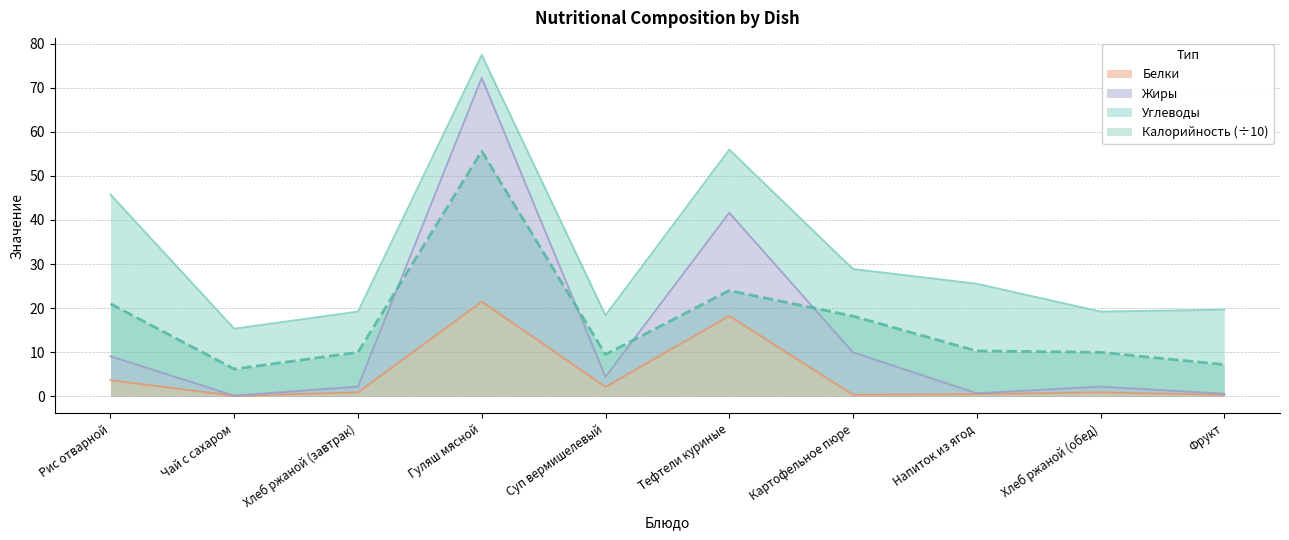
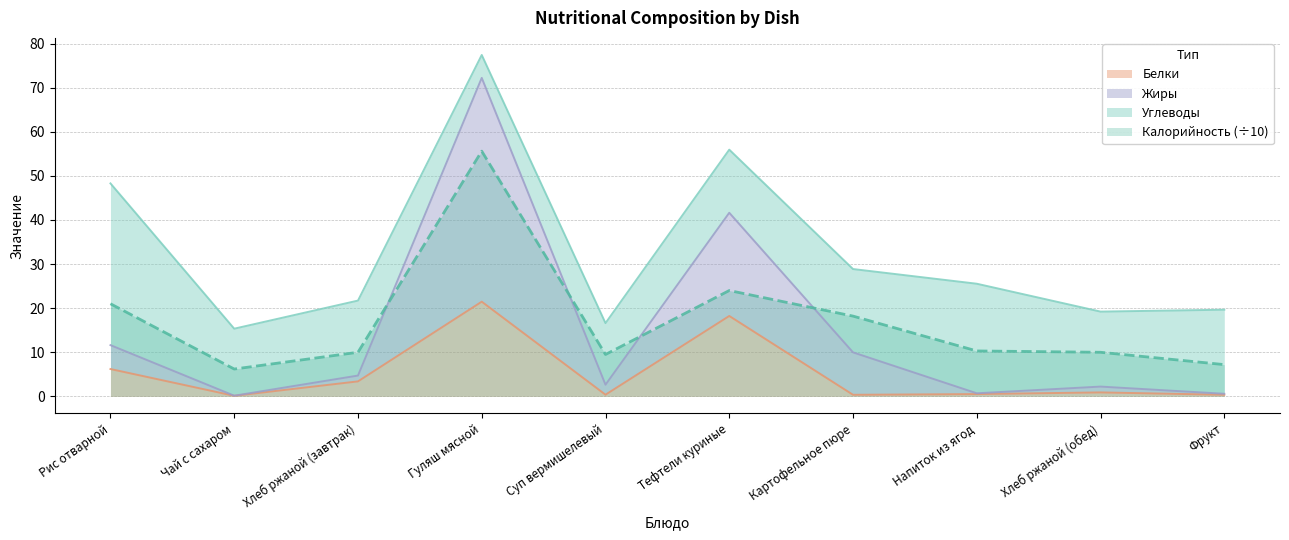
Белки, Рис отварной: 4 -> 6
Белки, Хлеб ржаной (завтрак): 1 -> 3
Белки, Суп вермишелевый: 2 -> 0
